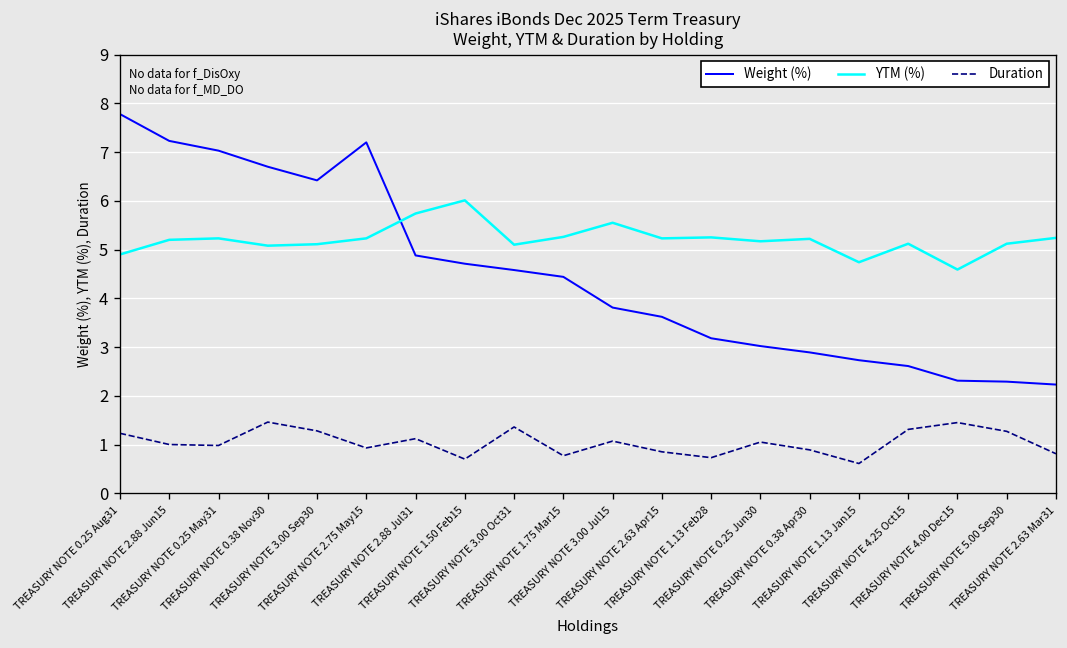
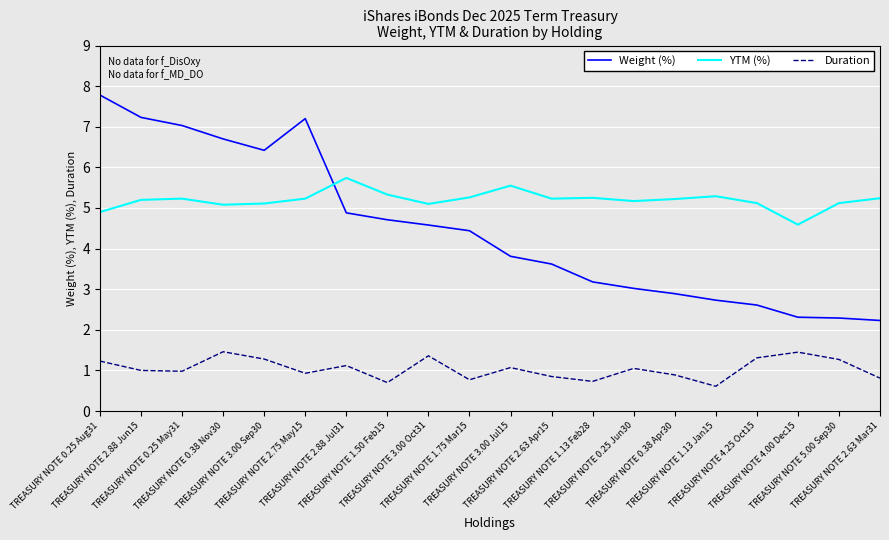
YTM (%), TREASURY NOTE 1.50 Feb15: 6.0 -> 5.3
YTM (%), TREASURY NOTE 1.13 Jan15: 4.7 -> 5.3
